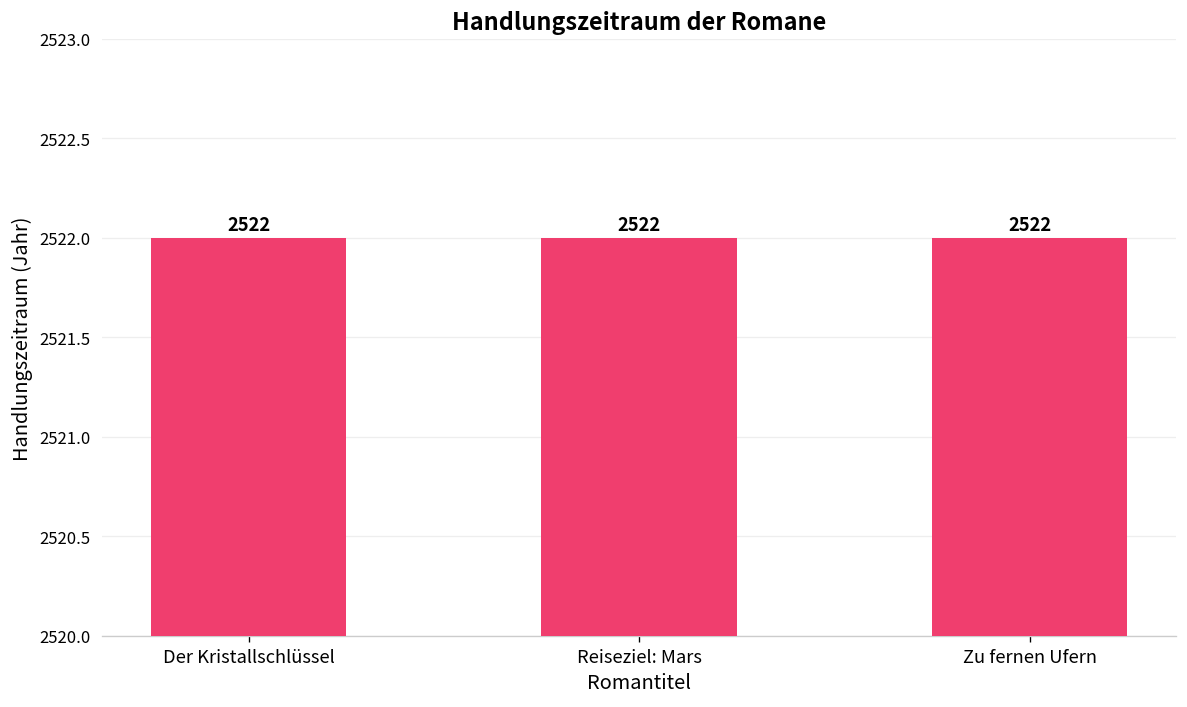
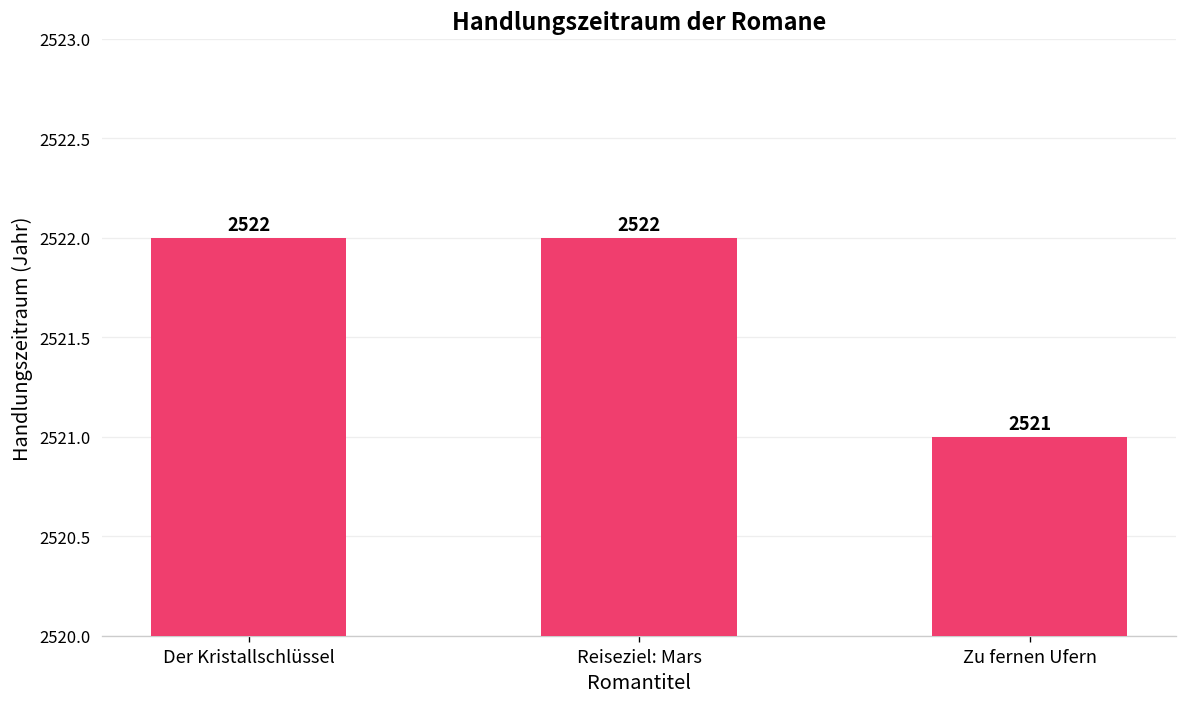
Zu fernen Ufern: 2522 -> 2521
